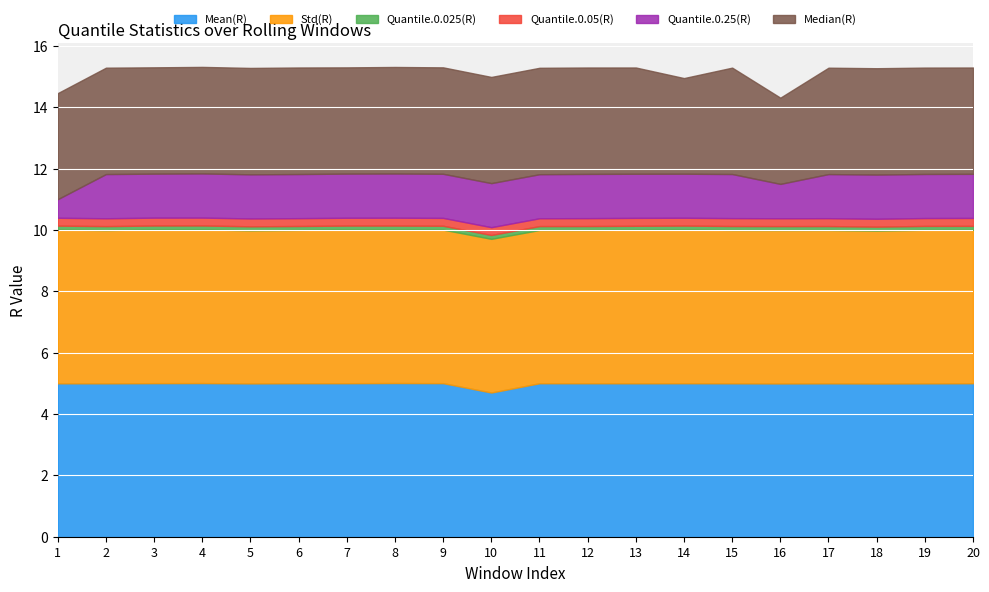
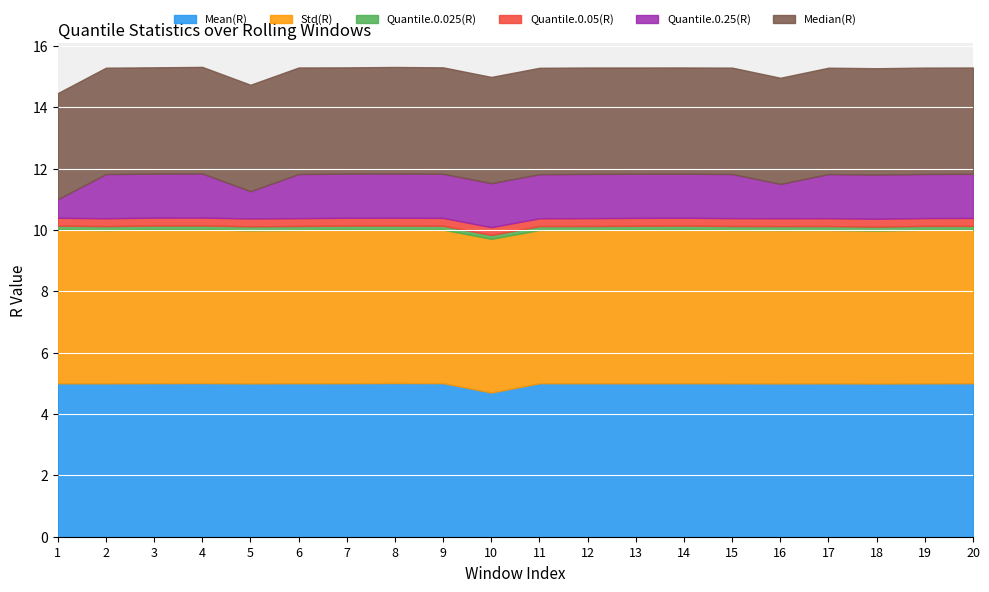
Quantile.0.25(R), 5: 1.4 -> 0.9
Median(R), 14: 3.1 -> 3.5
Median(R), 16: 2.8 -> 3.5
